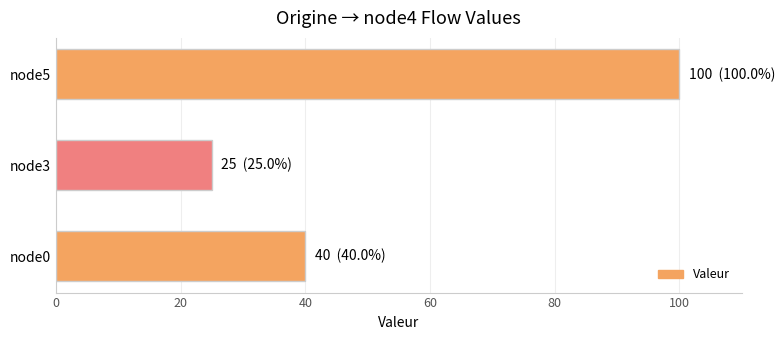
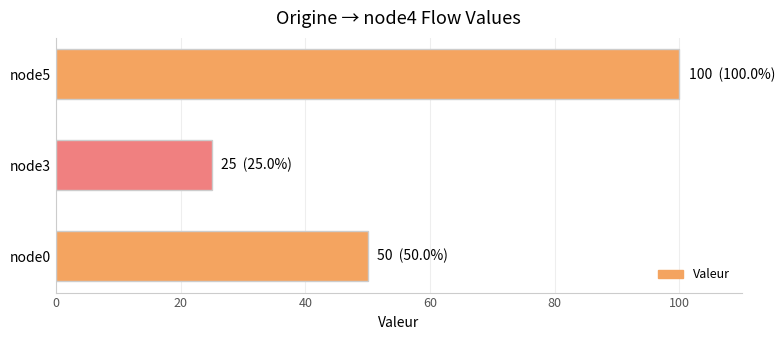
node0: 40 (40.0%) -> 50 (50.0%)
